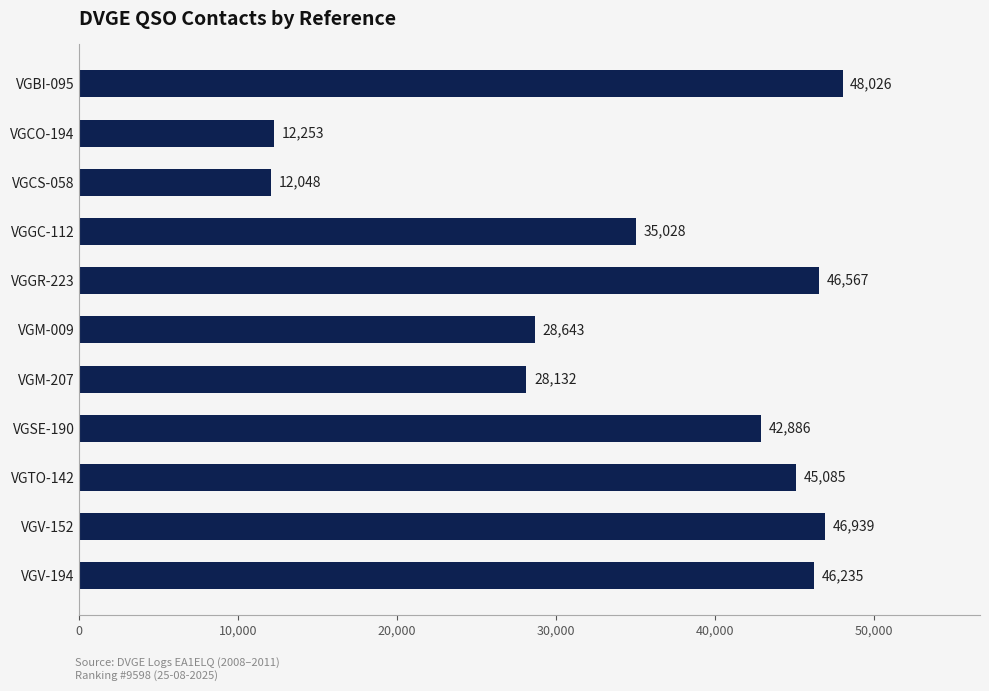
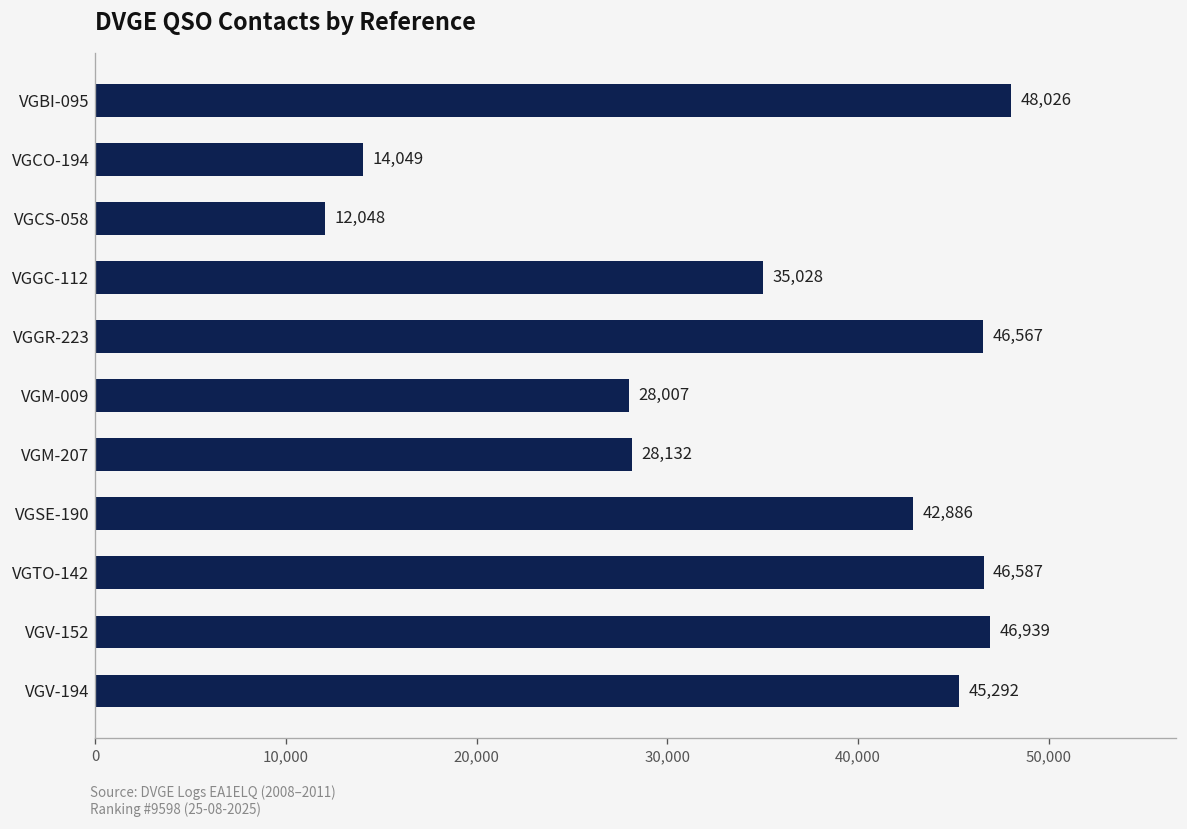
VGCO-194: 12,253 -> 14,049
VGM-009: 28,643 -> 28,007
VGTO-142: 45,085 -> 46,587
VGV-194: 46,235 -> 45,292
